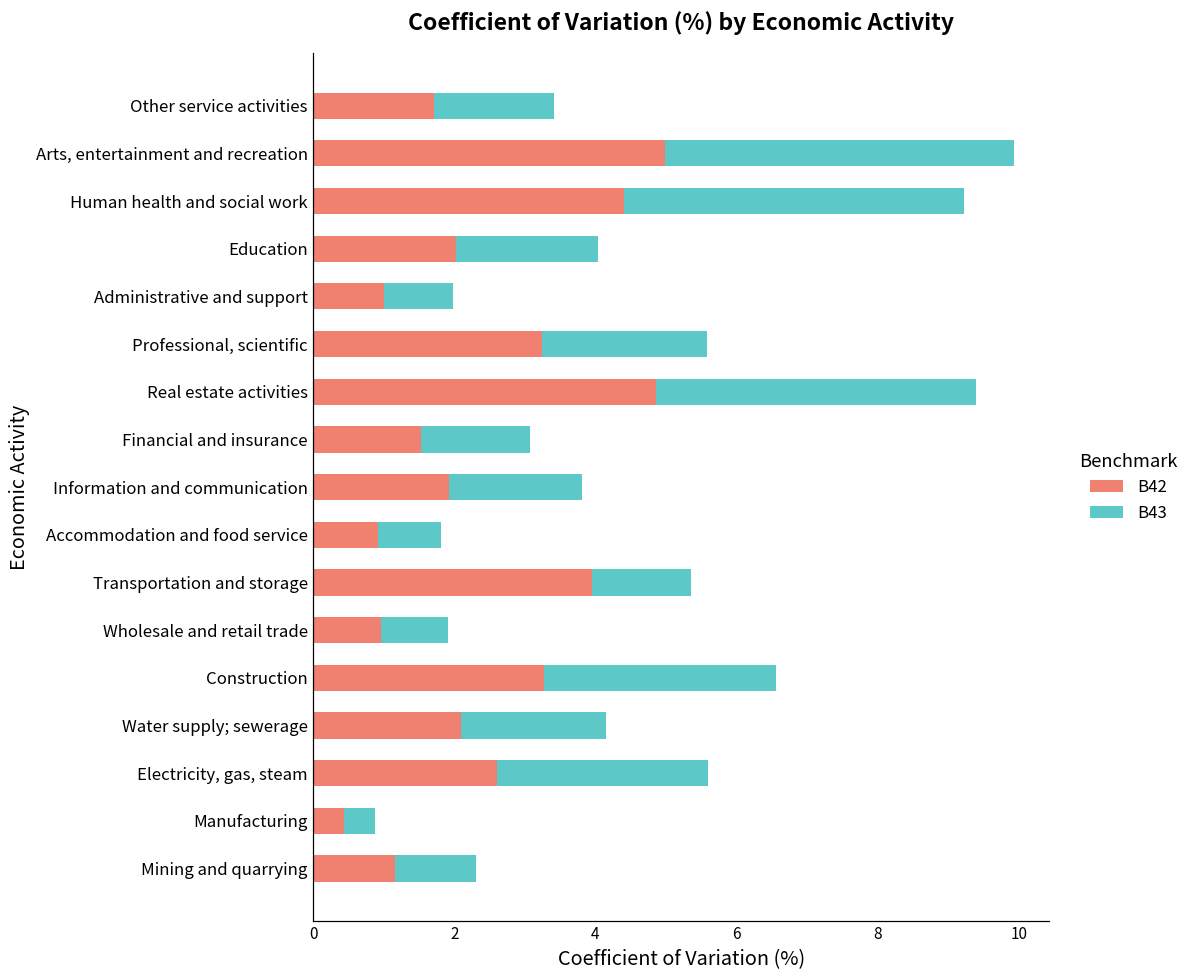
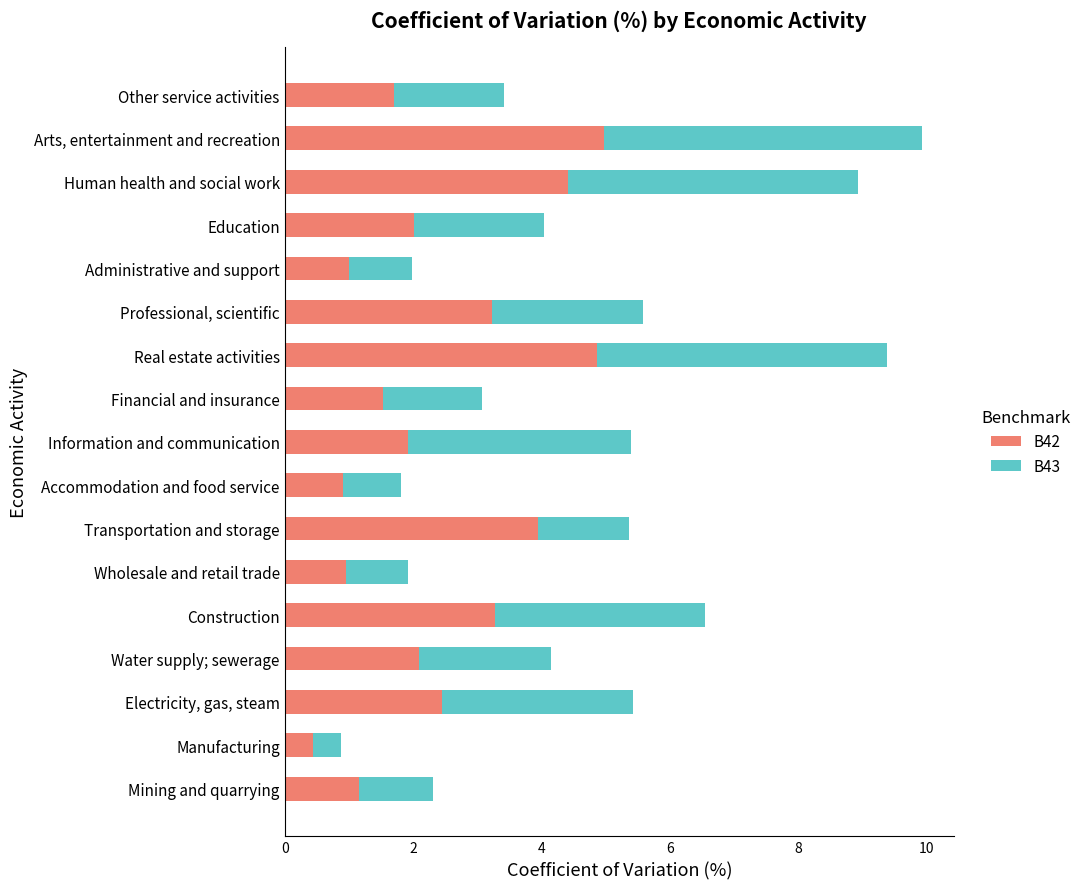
B43, Human health and social work: 4.8 -> 4.5
B43, Information and communication: 1.9 -> 3.5
B42, Electricity, gas, steam: 2.6 -> 2.4
